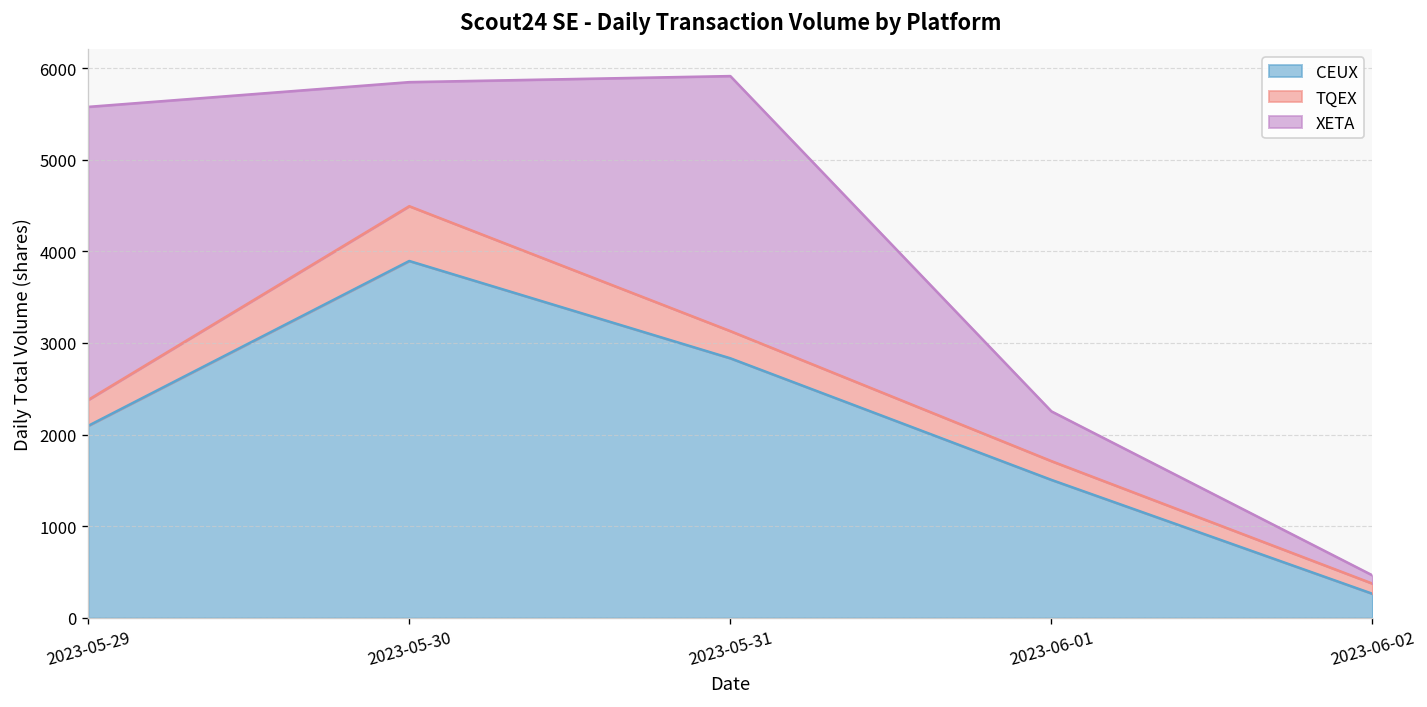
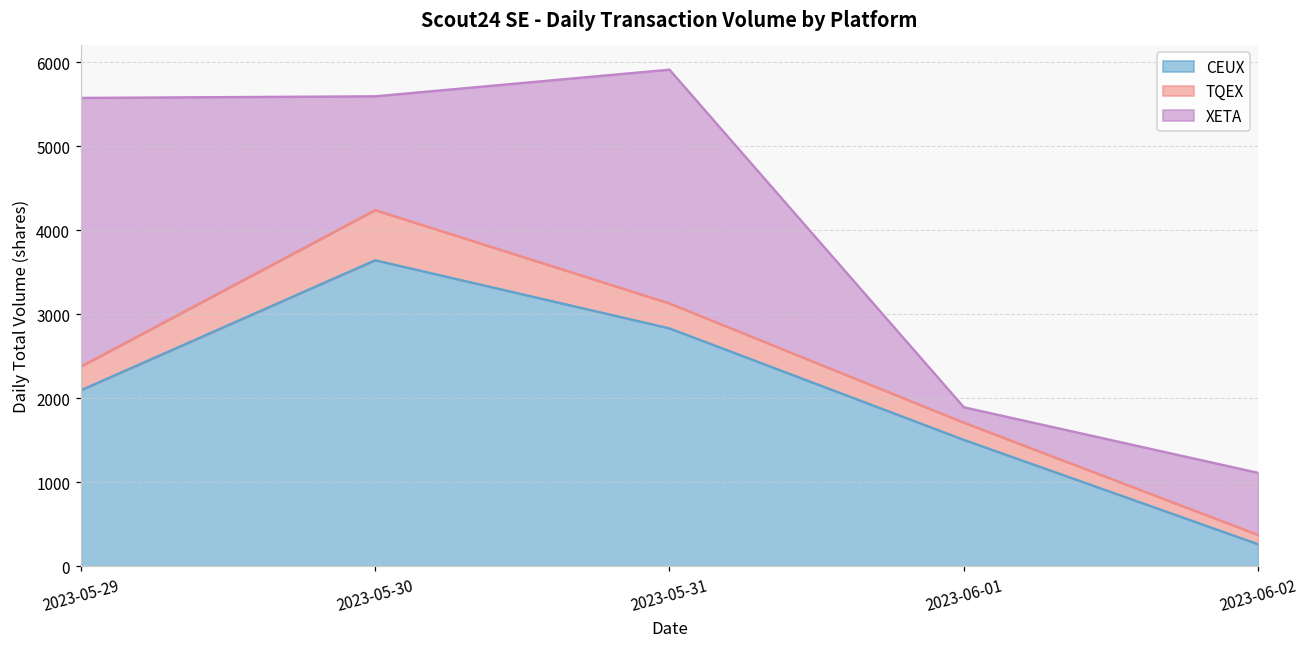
CEUX, 2023-05-30: 3900 -> 3600
XETA, 2023-06-01: 500 -> 200
XETA, 2023-06-02: 100 -> 700
